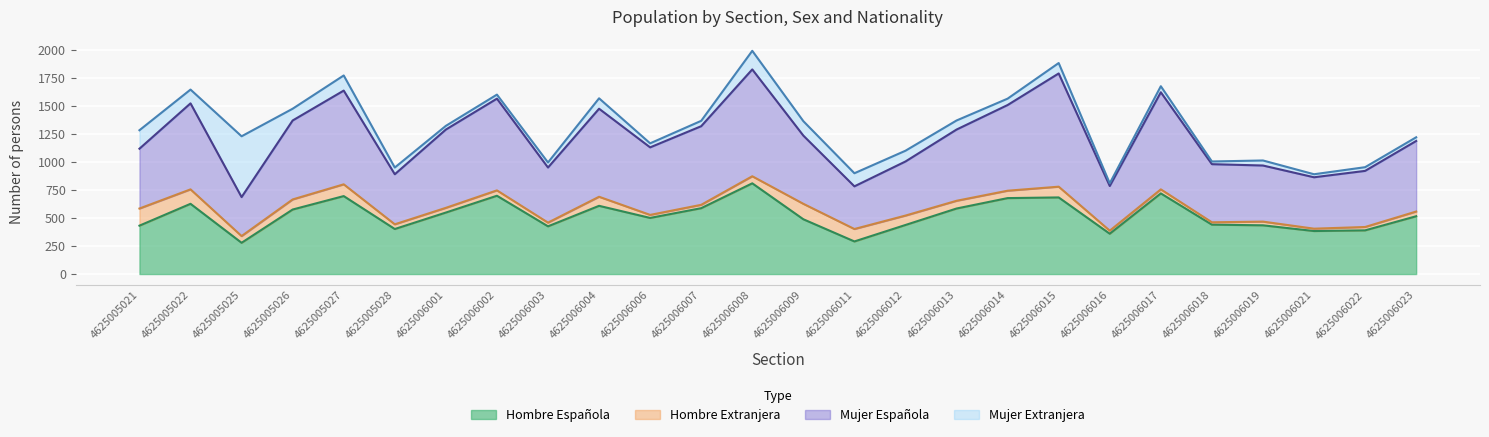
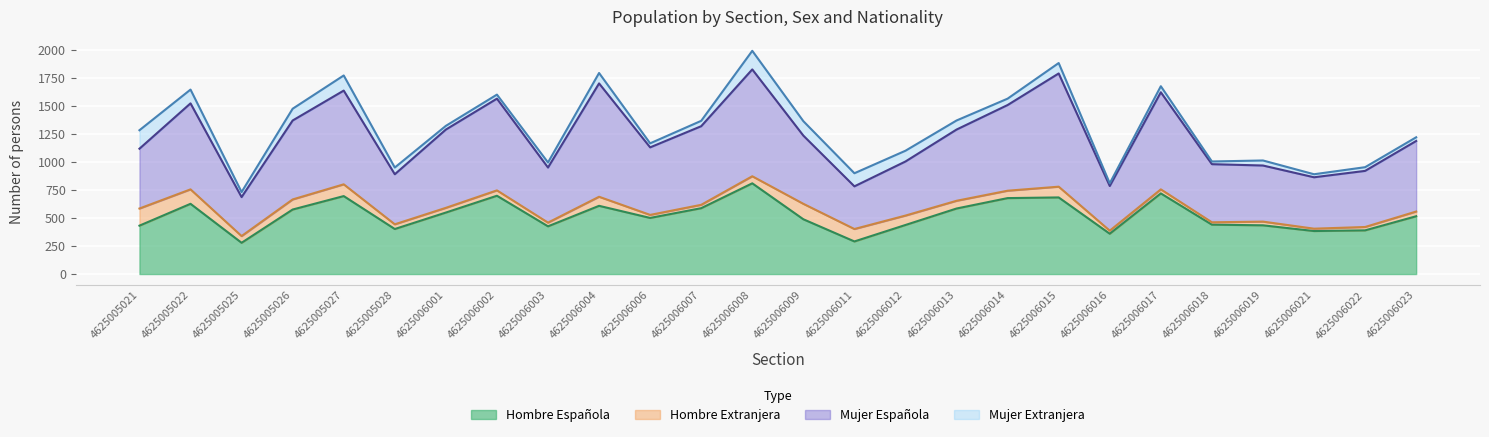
Mujer Extranjera, 4625005025: 540 -> 50
Mujer Española, 4625006004: 790 -> 1010
